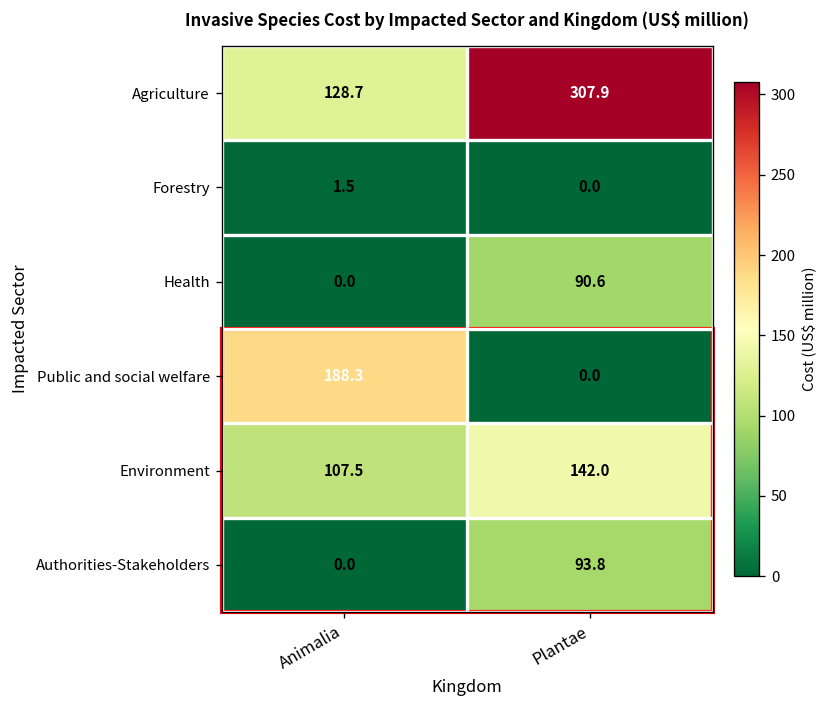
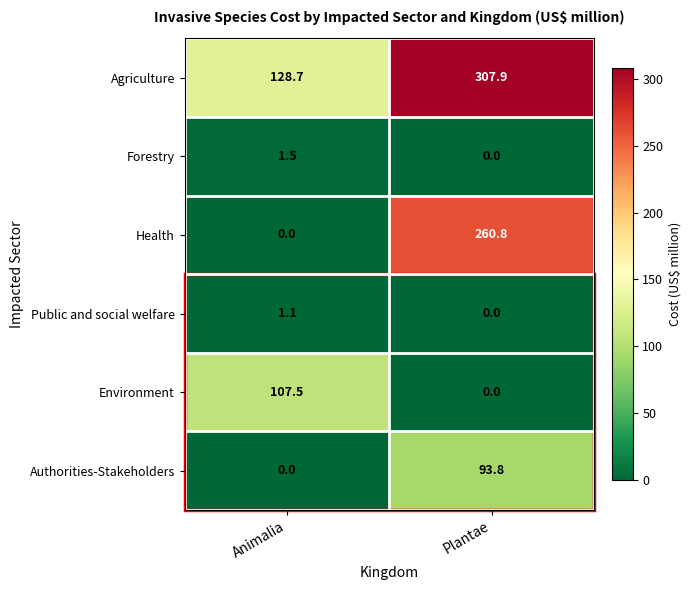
Health, Plantae: 90.6 -> 260.8
Public and social welfare, Animalia: 188.3 -> 1.1
Environment, Plantae: 142.0 -> 0.0
